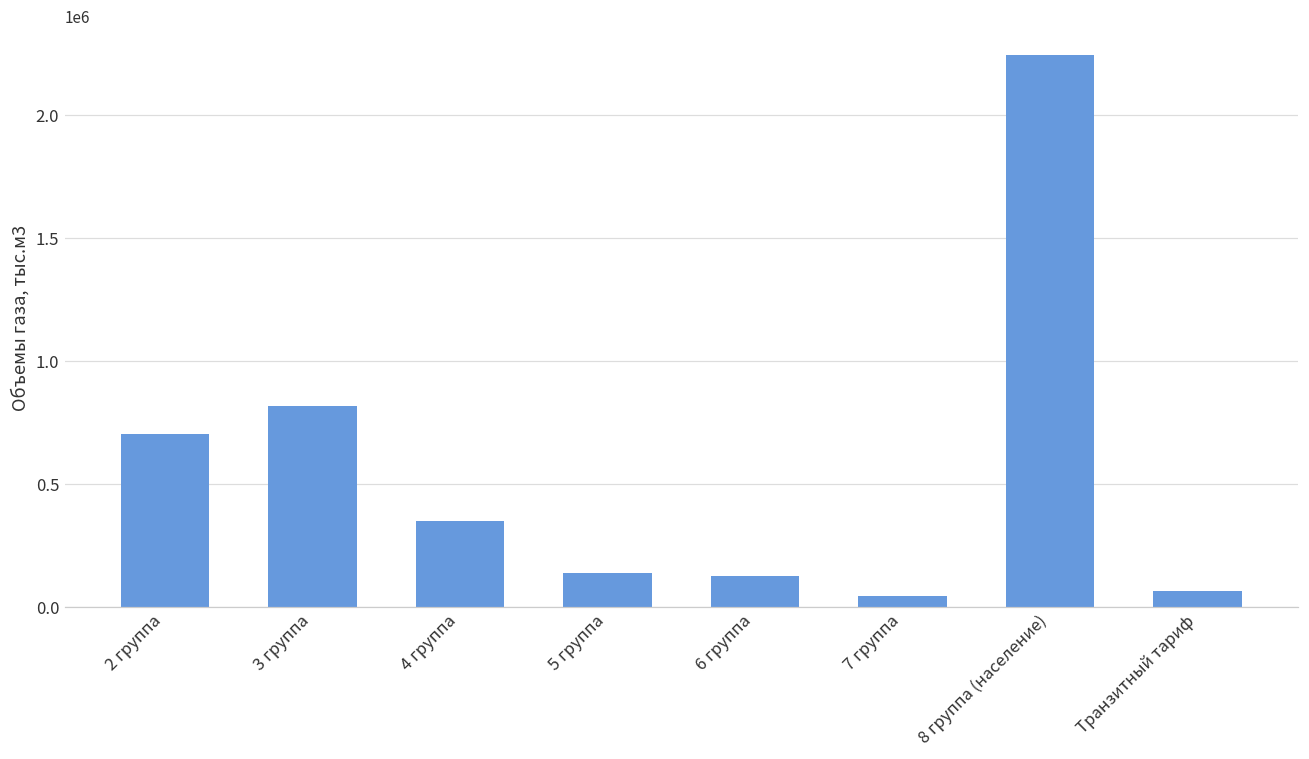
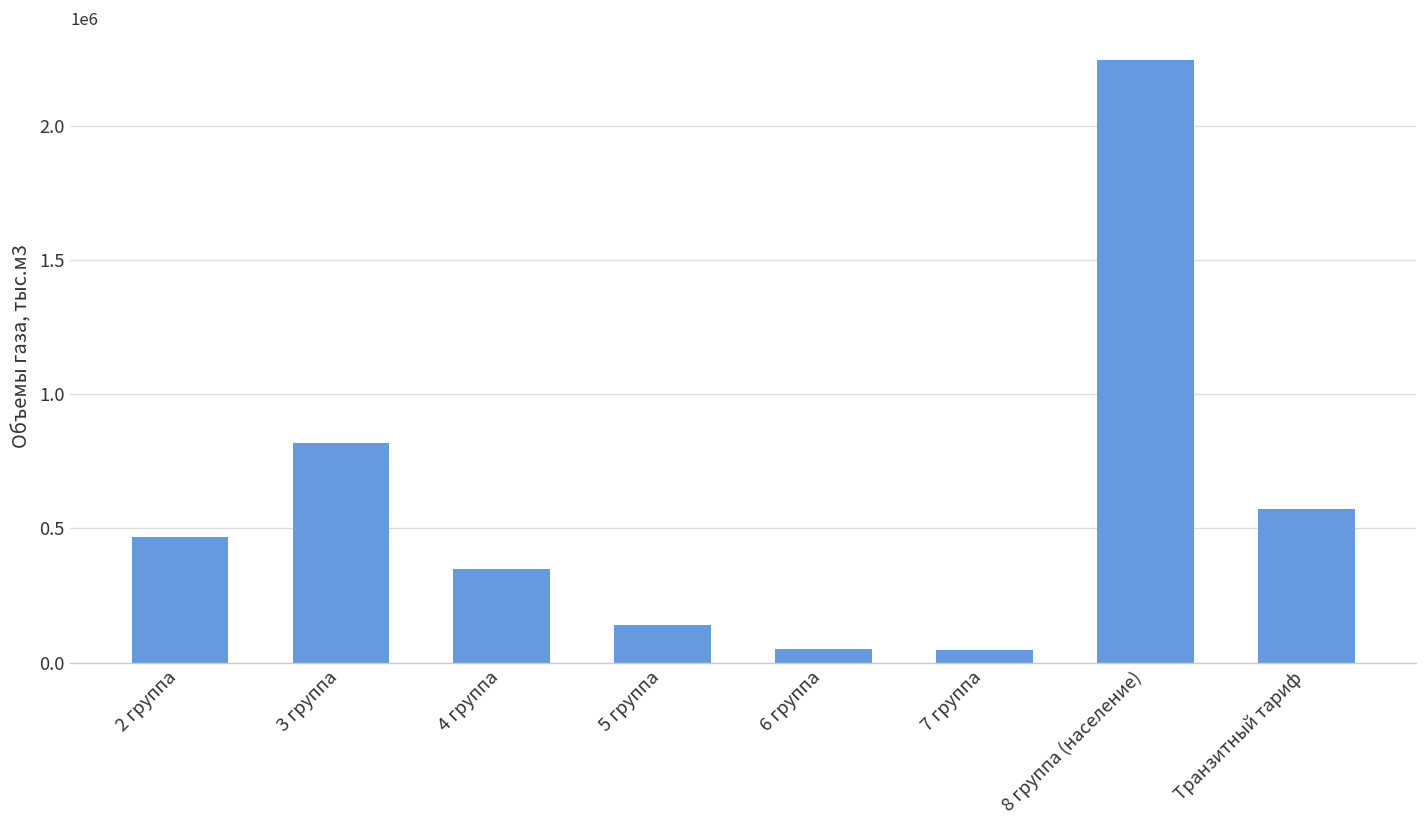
2 группа: 700000 -> 470000
6 группа: 130000 -> 50000
Транзитный тариф: 70000 -> 570000
